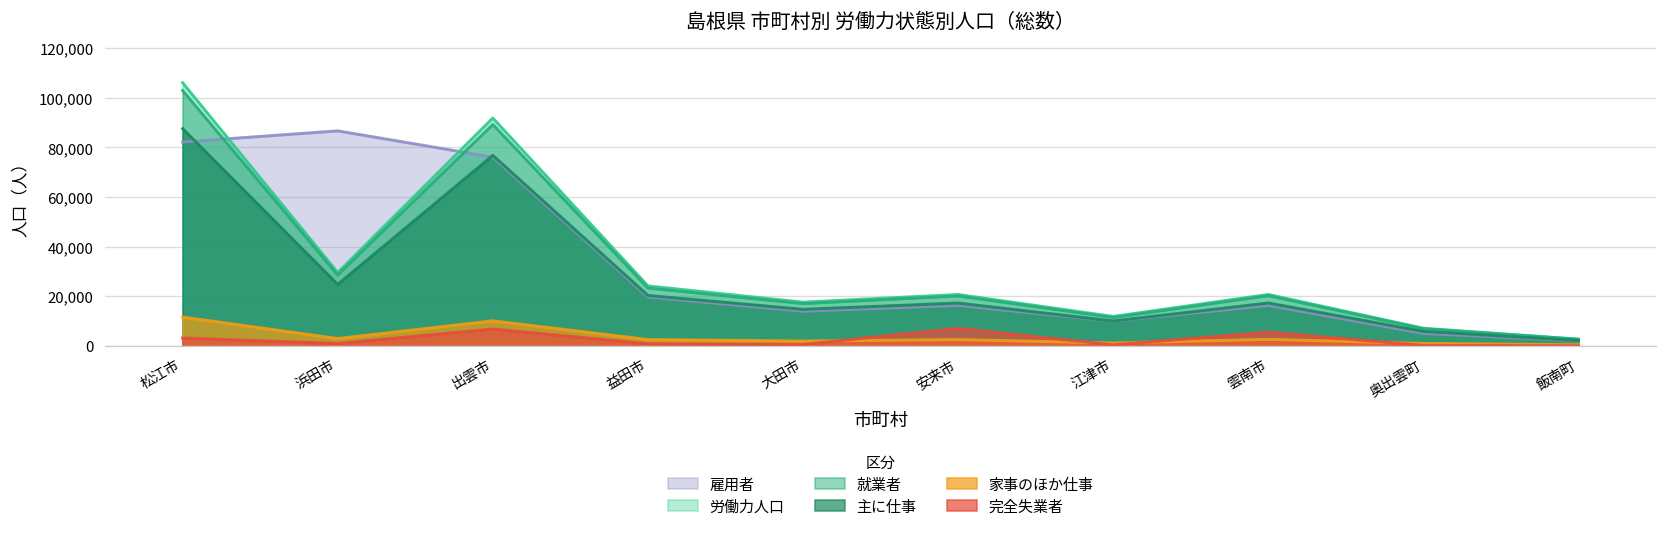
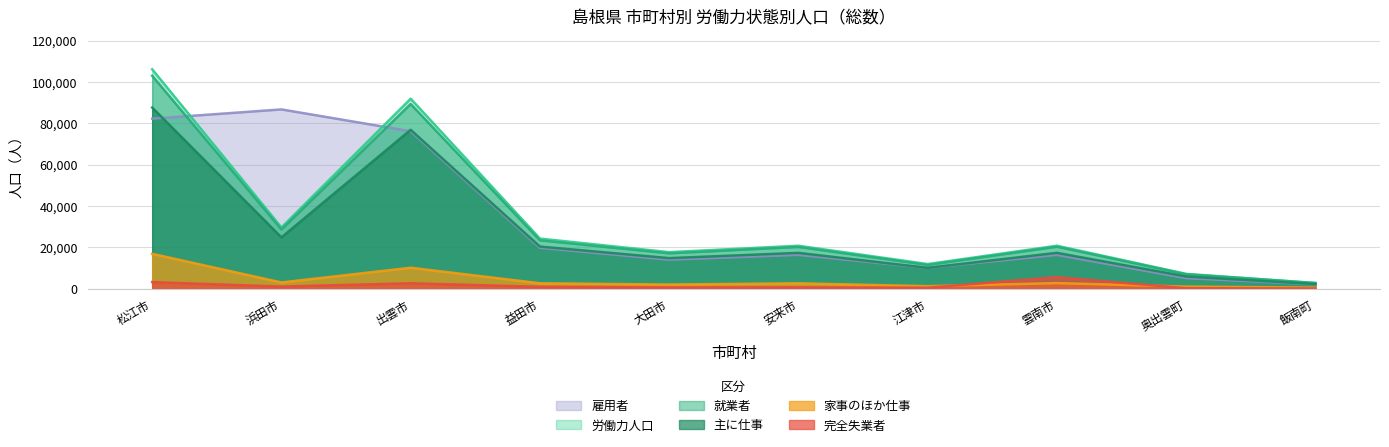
家事のほか仕事, 松江市: 12,000 -> 17,000
完全失業者, 出雲市: 7,000 -> 3,000
完全失業者, 安来市: 7,000 -> 1,000
